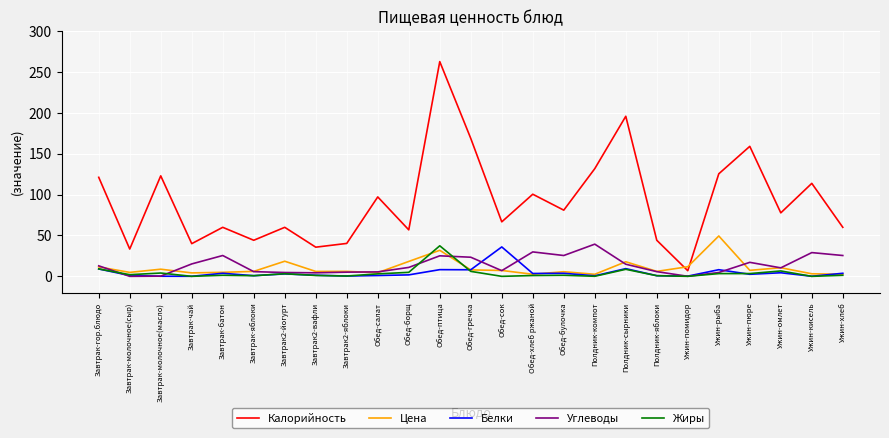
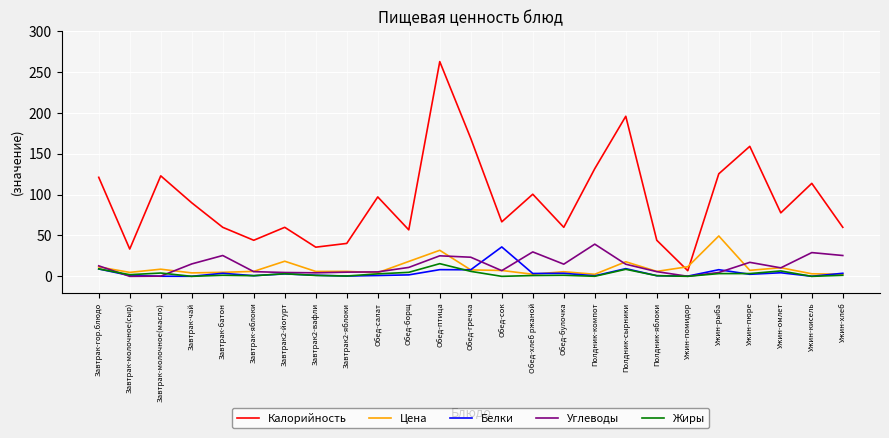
Калорийность, Завтрак-чай: 40 -> 90
Жиры, Обед-птица: 40 -> 20
Калорийность, Обед-булочка: 80 -> 60
Углеводы, Обед-булочка: 30 -> 10
